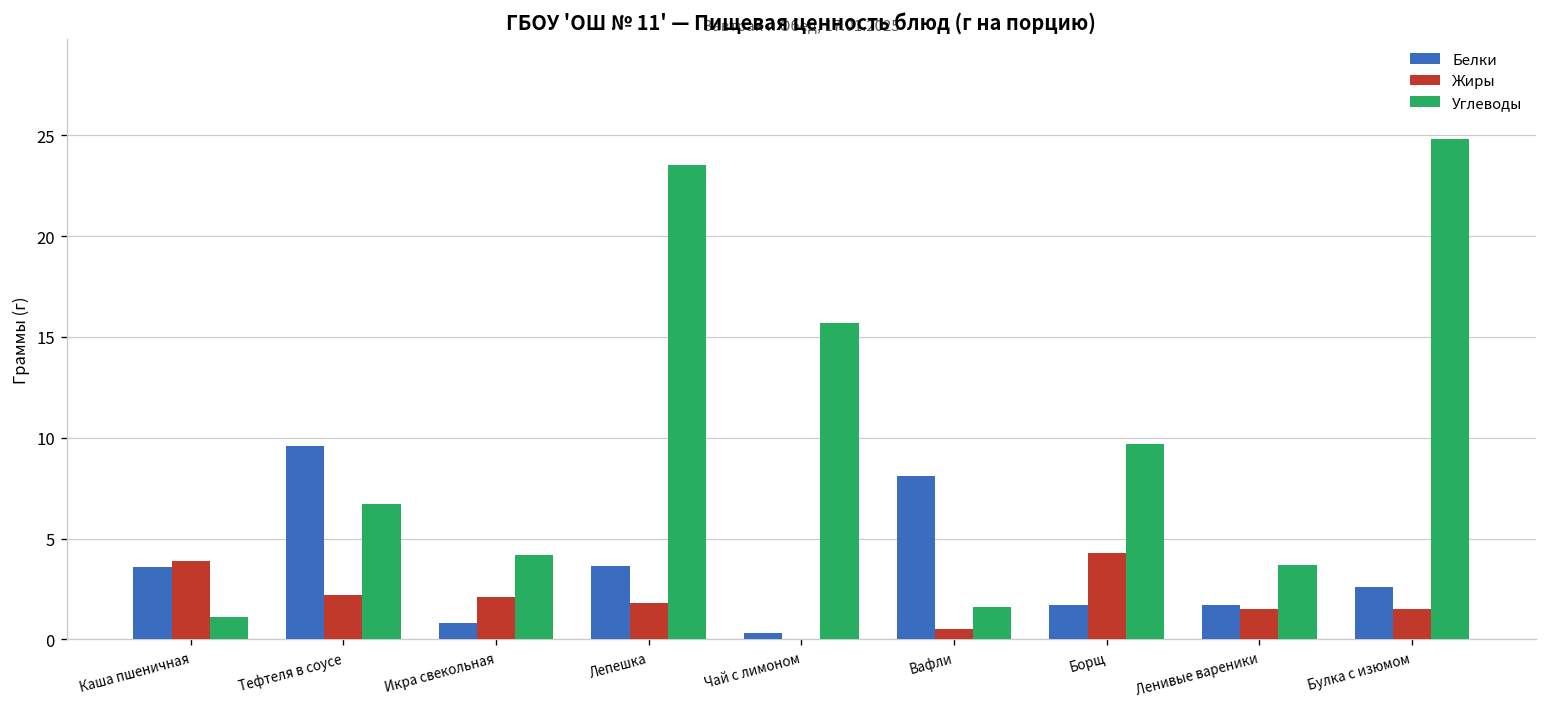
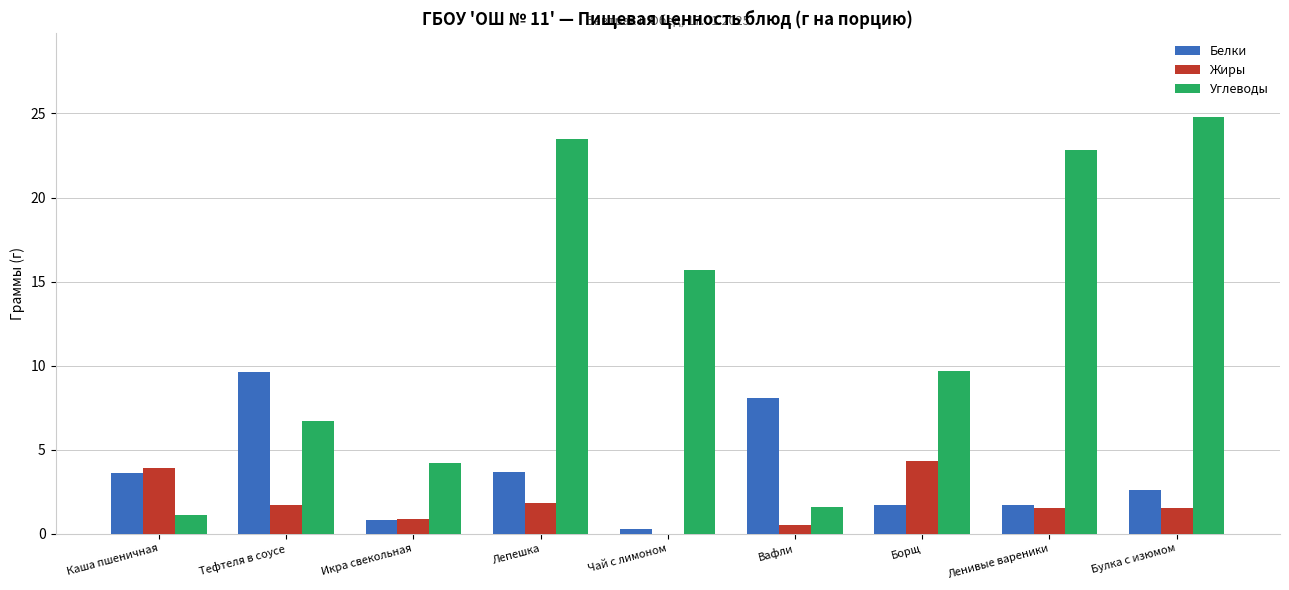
Жиры, Тефтеля в соусе: 2.2 -> 1.7
Жиры, Икра свекольная: 2.1 -> 0.9
Углеводы, Ленивые вареники: 3.7 -> 22.8
